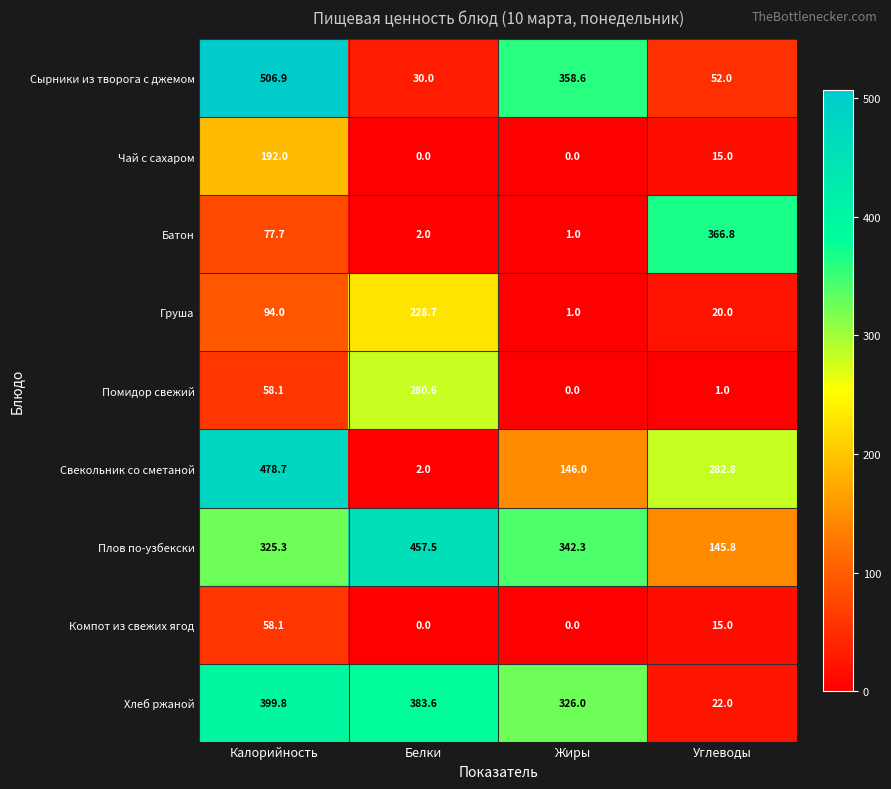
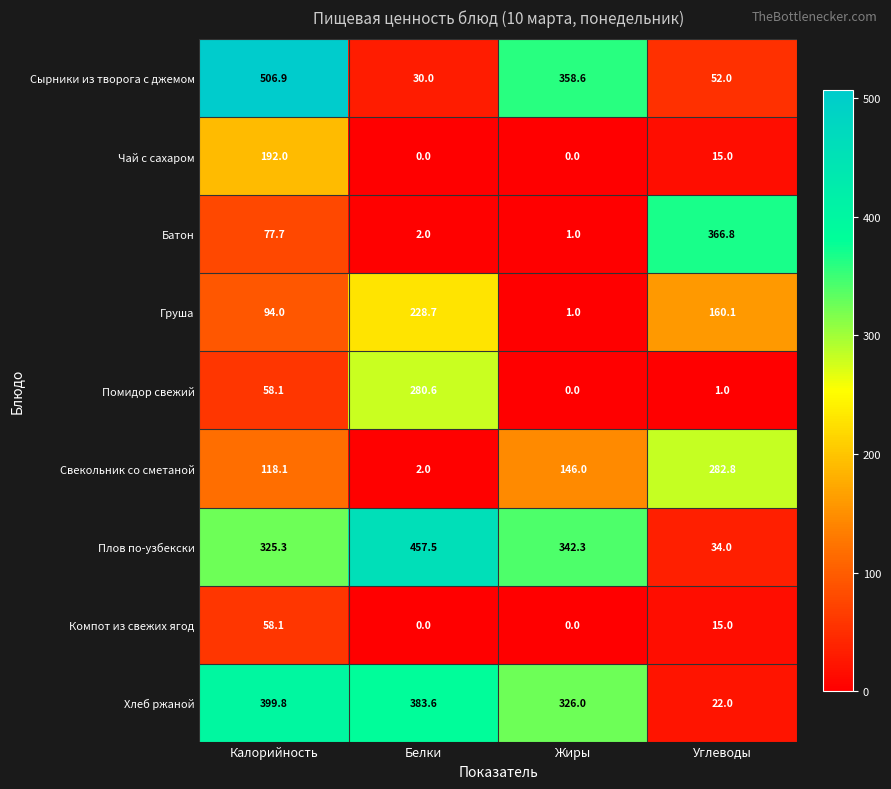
Груша, Углеводы: 20.0 -> 160.1
Свекольник со сметаной, Калорийность: 478.7 -> 118.1
Плов по-узбекски, Углеводы: 145.8 -> 34.0
